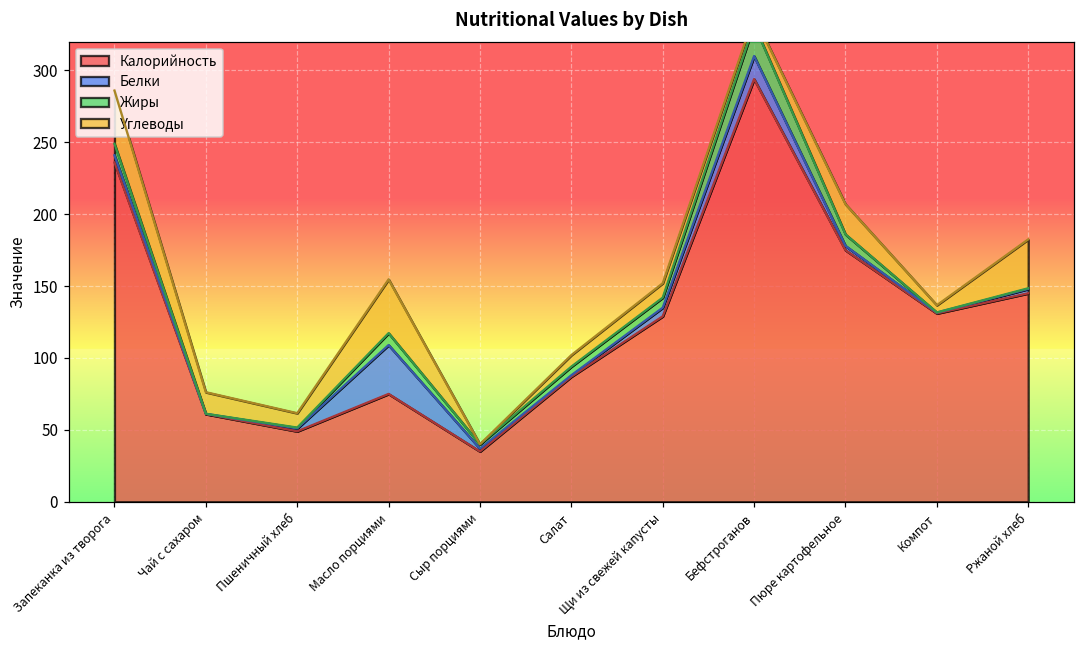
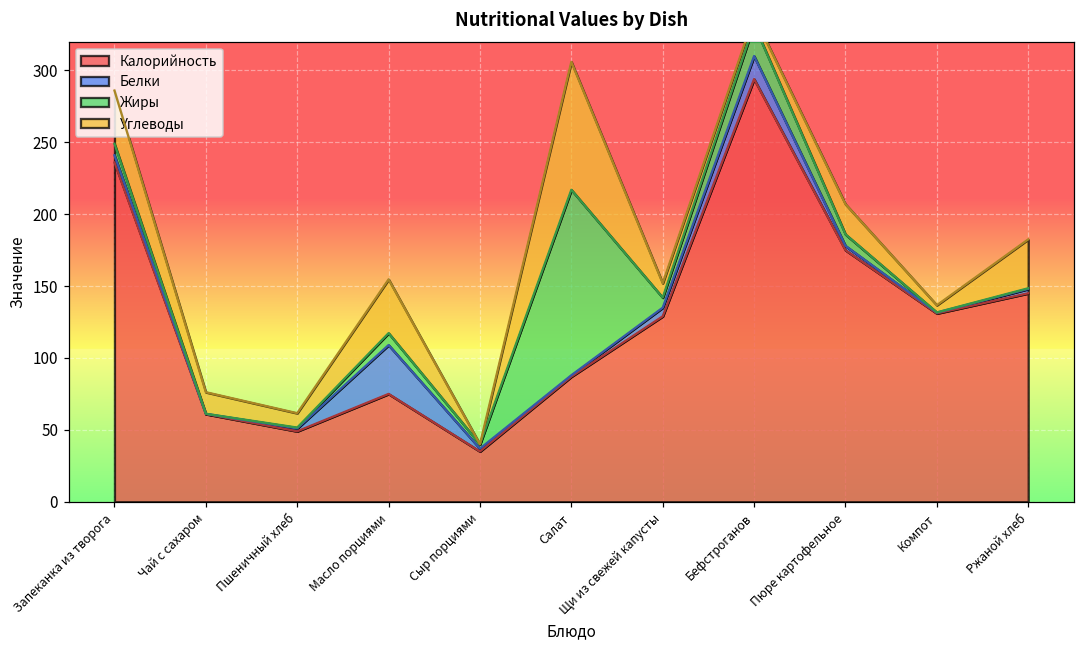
Жиры, Салат: 6 -> 129
Углеводы, Салат: 8 -> 89
